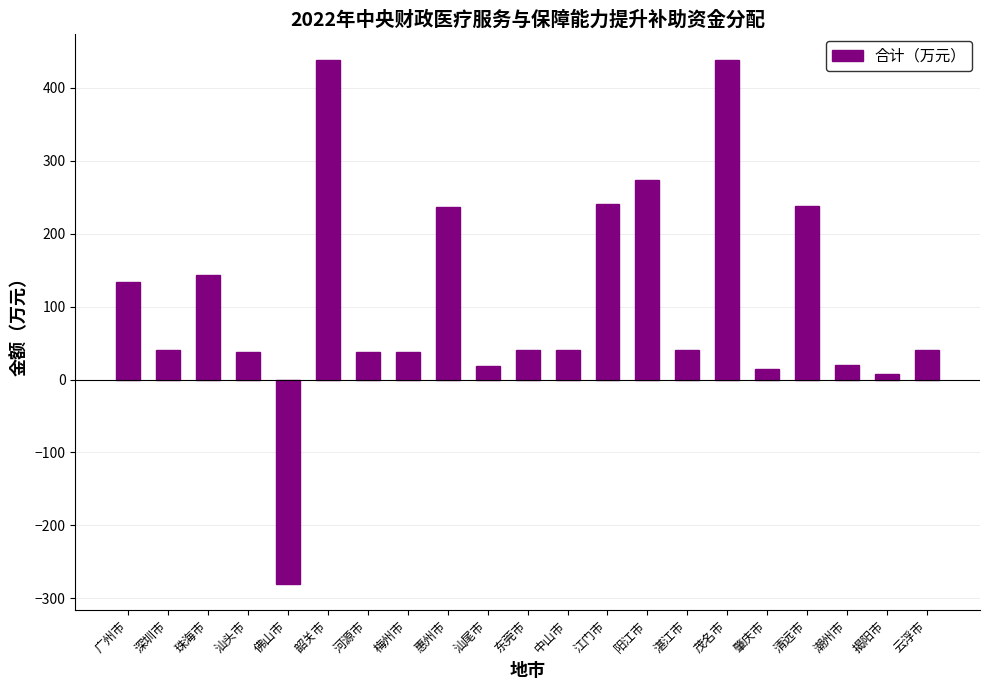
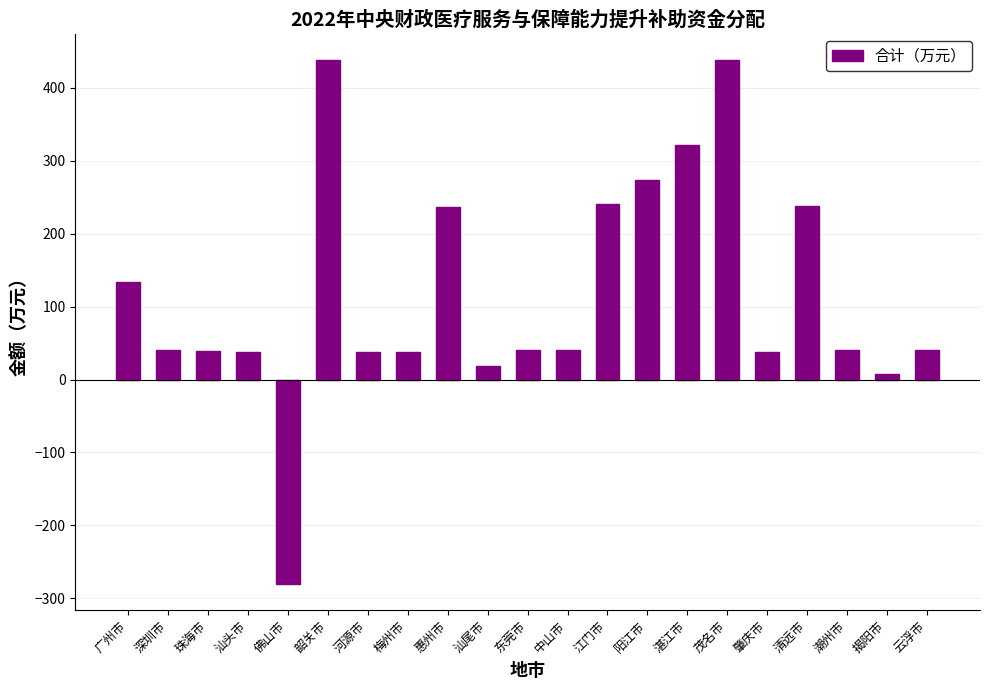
珠海市: 140 -> 40
湛江市: 40 -> 320
肇庆市: 10 -> 40
潮州市: 20 -> 40
